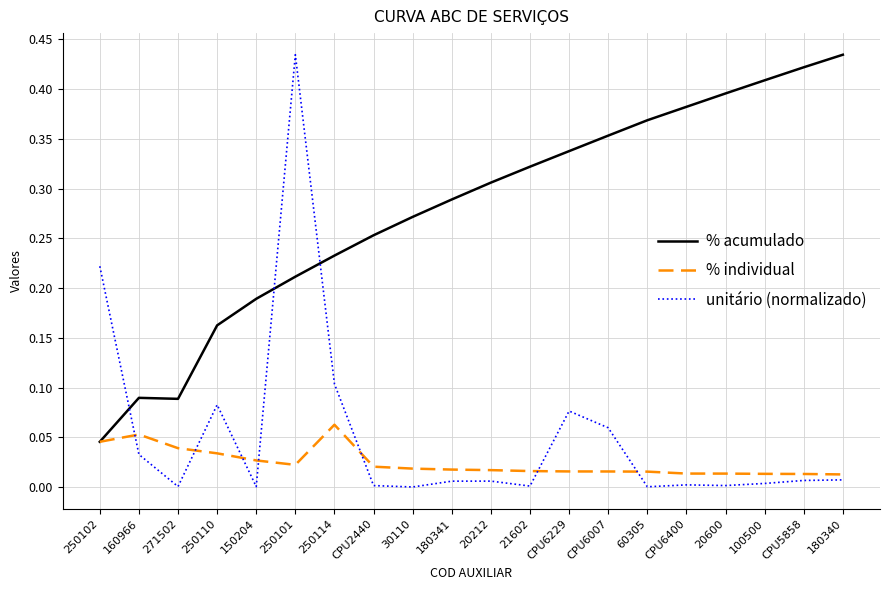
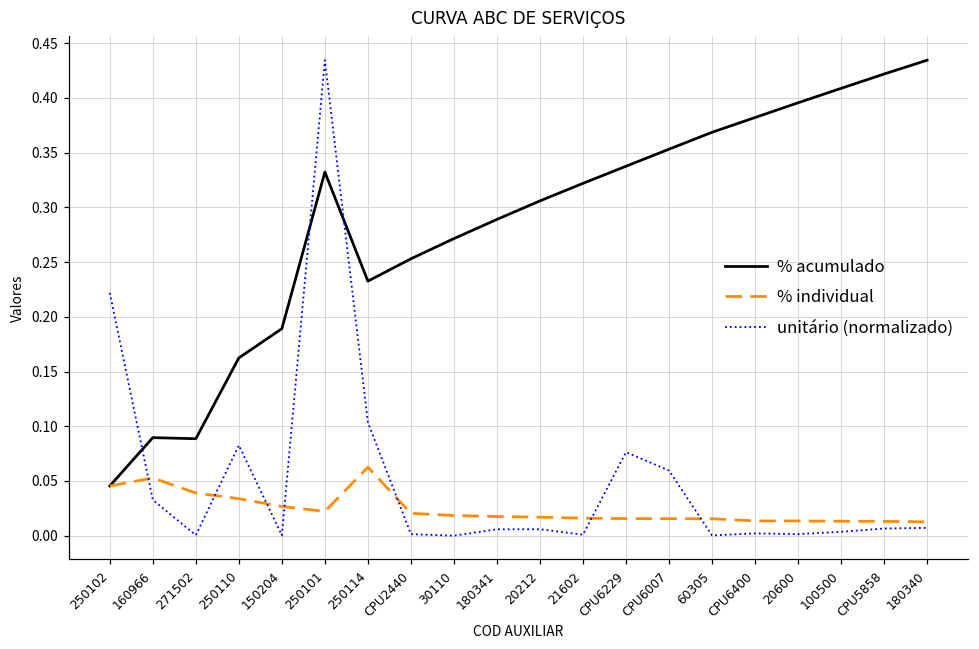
% acumulado, 250101: 0.21 -> 0.33
